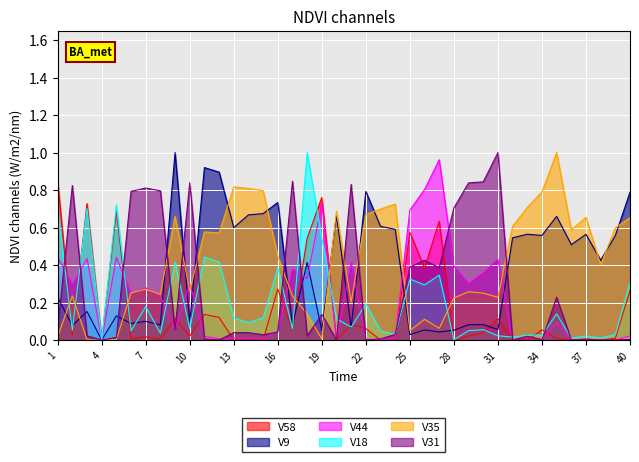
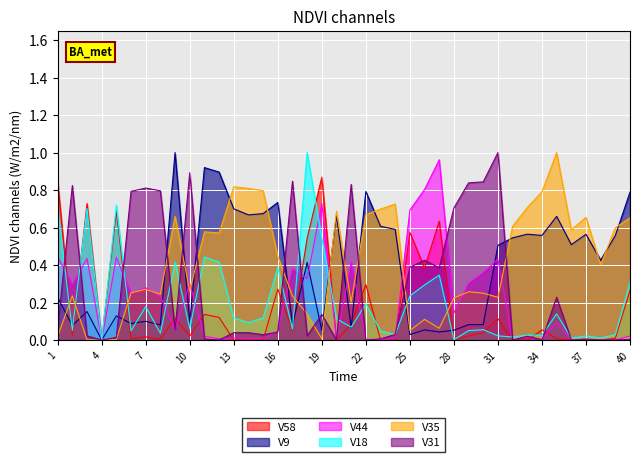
V31, 10: 0.84 -> 0.89
V9, 13: 0.6 -> 0.7
V58, 19: 0.76 -> 0.87
V58, 22: 0.06 -> 0.30
V18, 25: 0.33 -> 0.24
V44, 28: 0.39 -> 0.14
V9, 31: 0.06 -> 0.51
